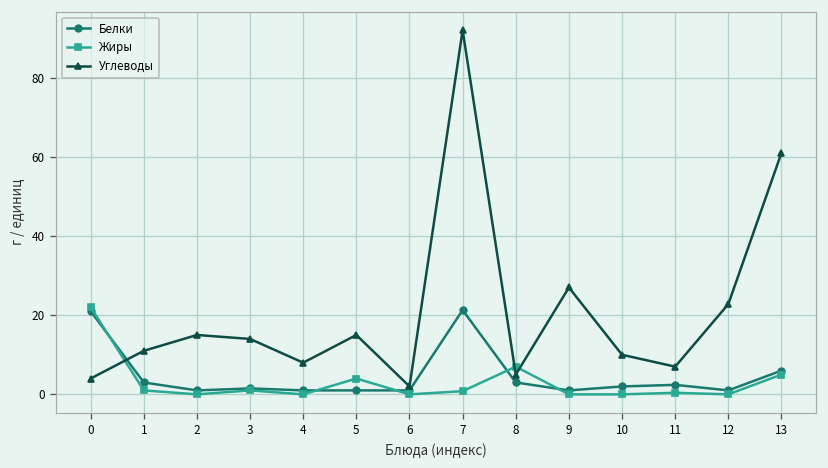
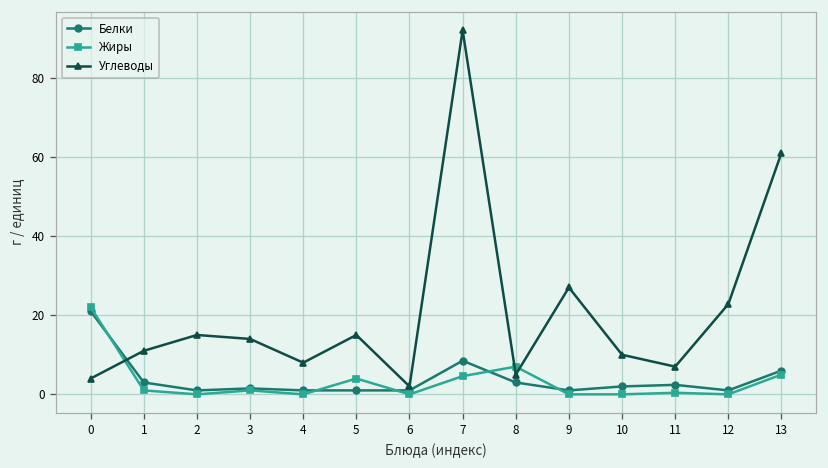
Белки, 7: 21 -> 9
Жиры, 7: 1 -> 5
